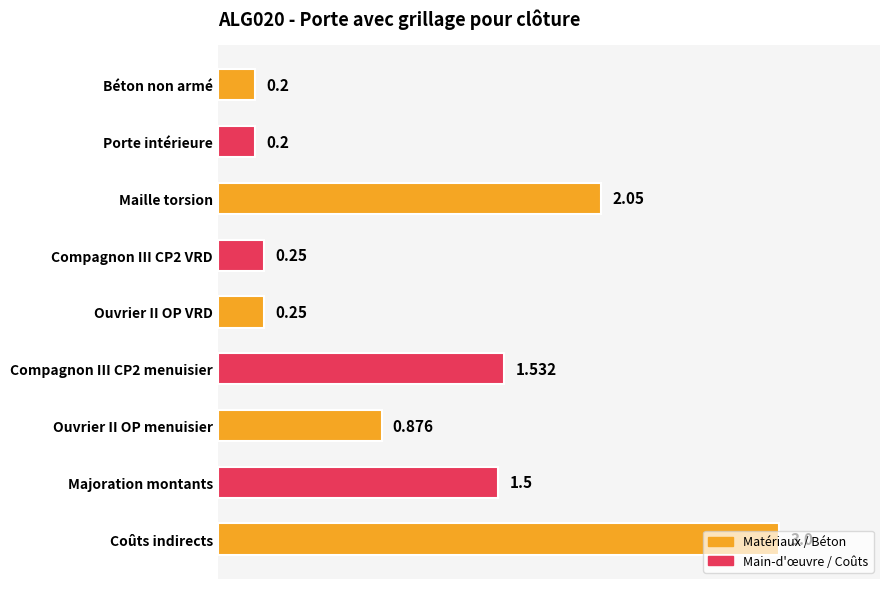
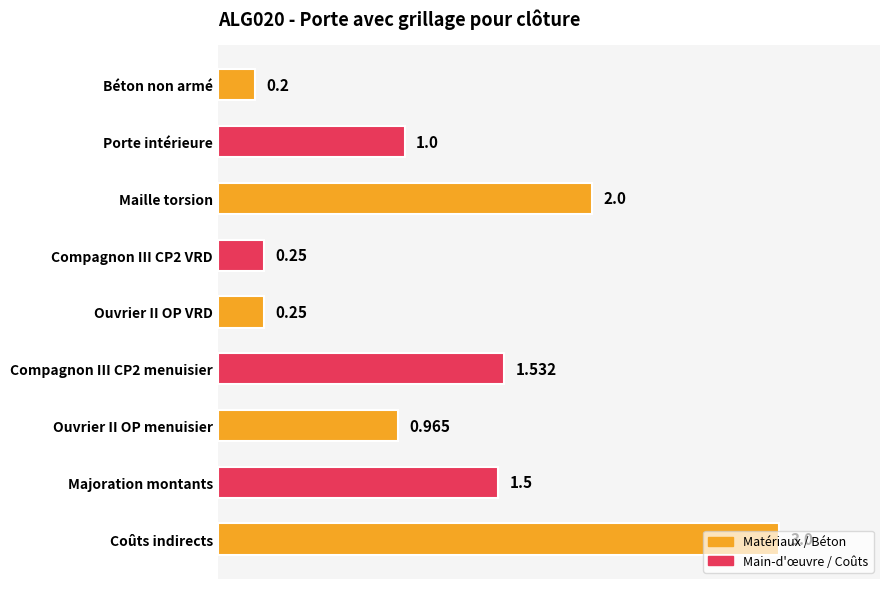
Porte intérieure: 0.2 -> 1.0
Maille torsion: 2.05 -> 2.0
Ouvrier II OP menuisier: 0.876 -> 0.965
